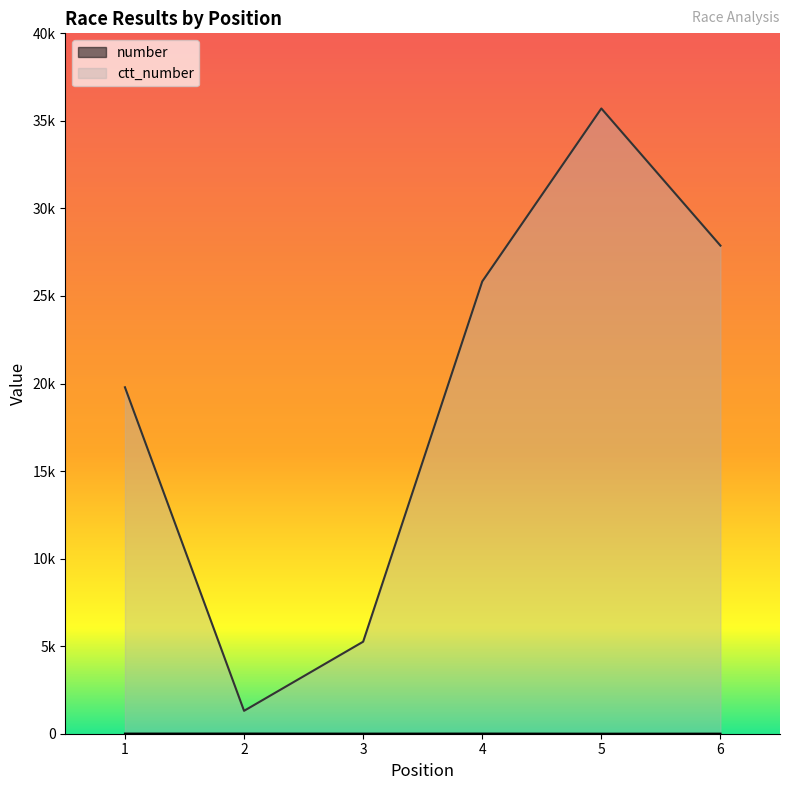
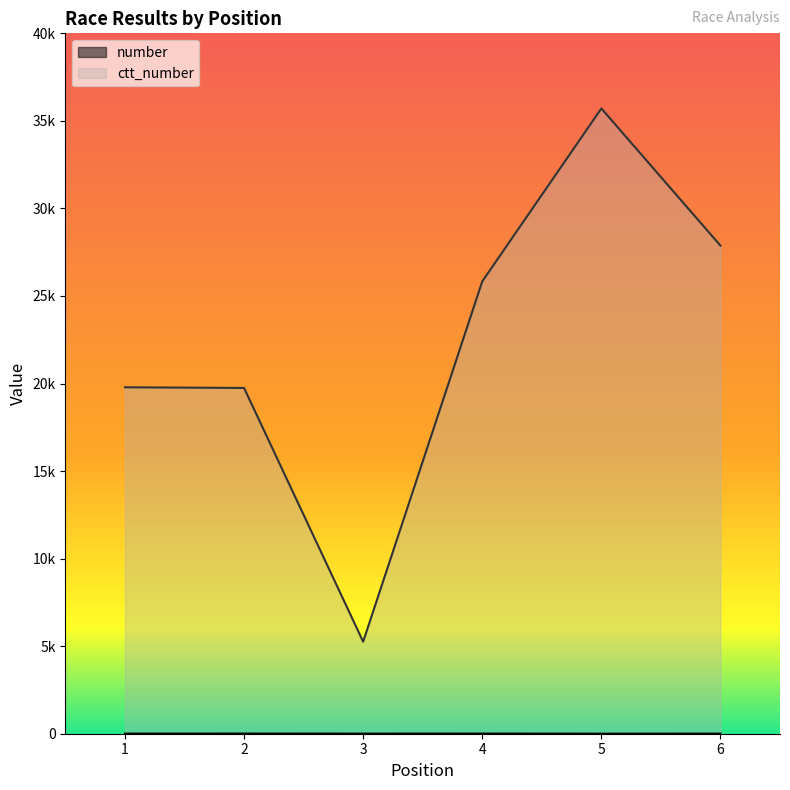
ctt_number, 2: 1300 -> 19700
